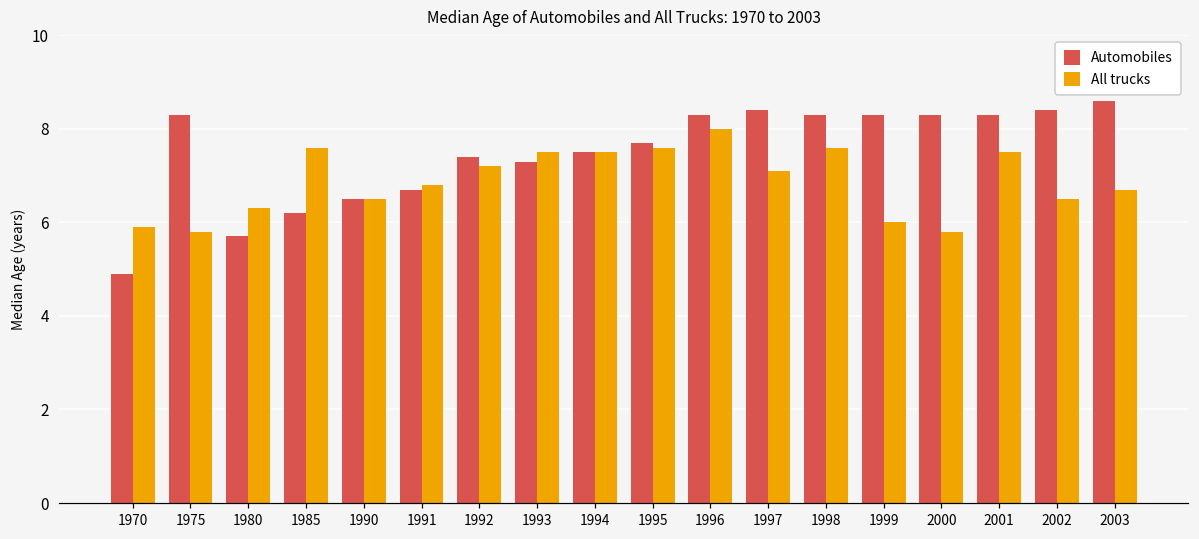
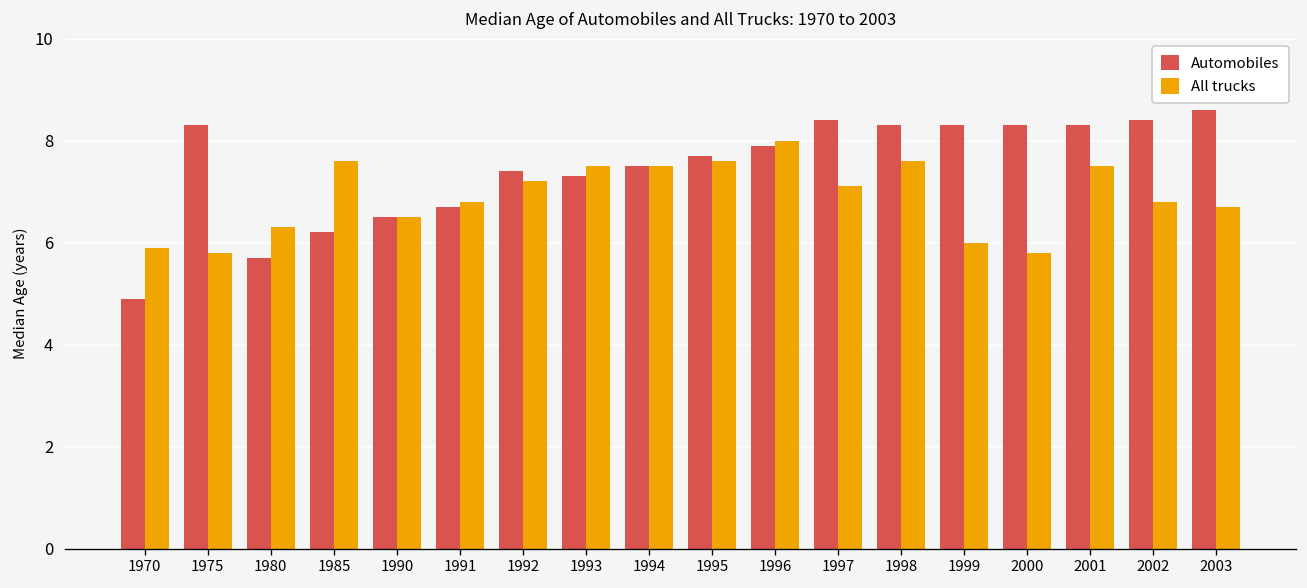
Automobiles, 1996: 8.3 -> 7.9
All trucks, 2002: 6.5 -> 6.8
